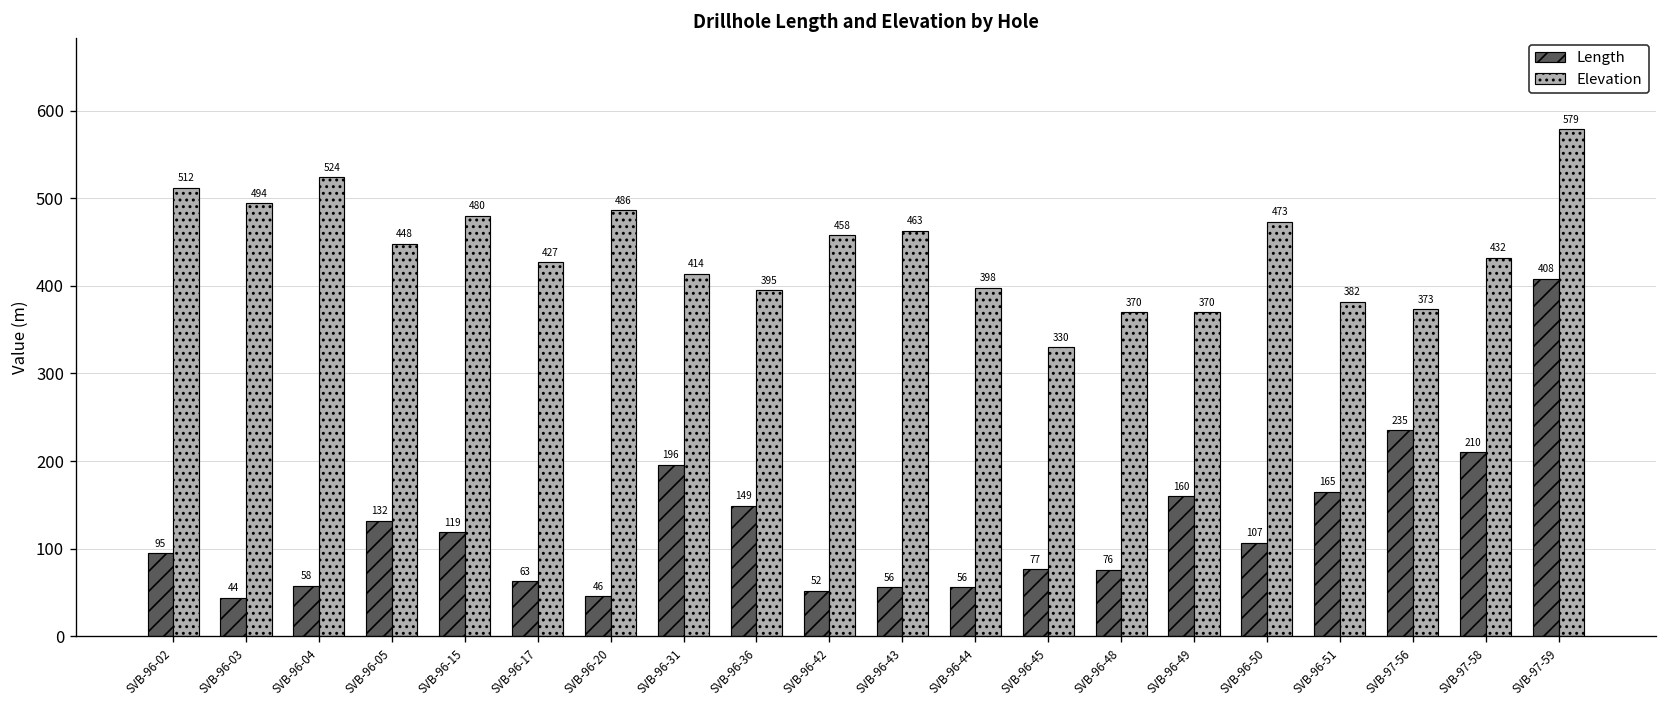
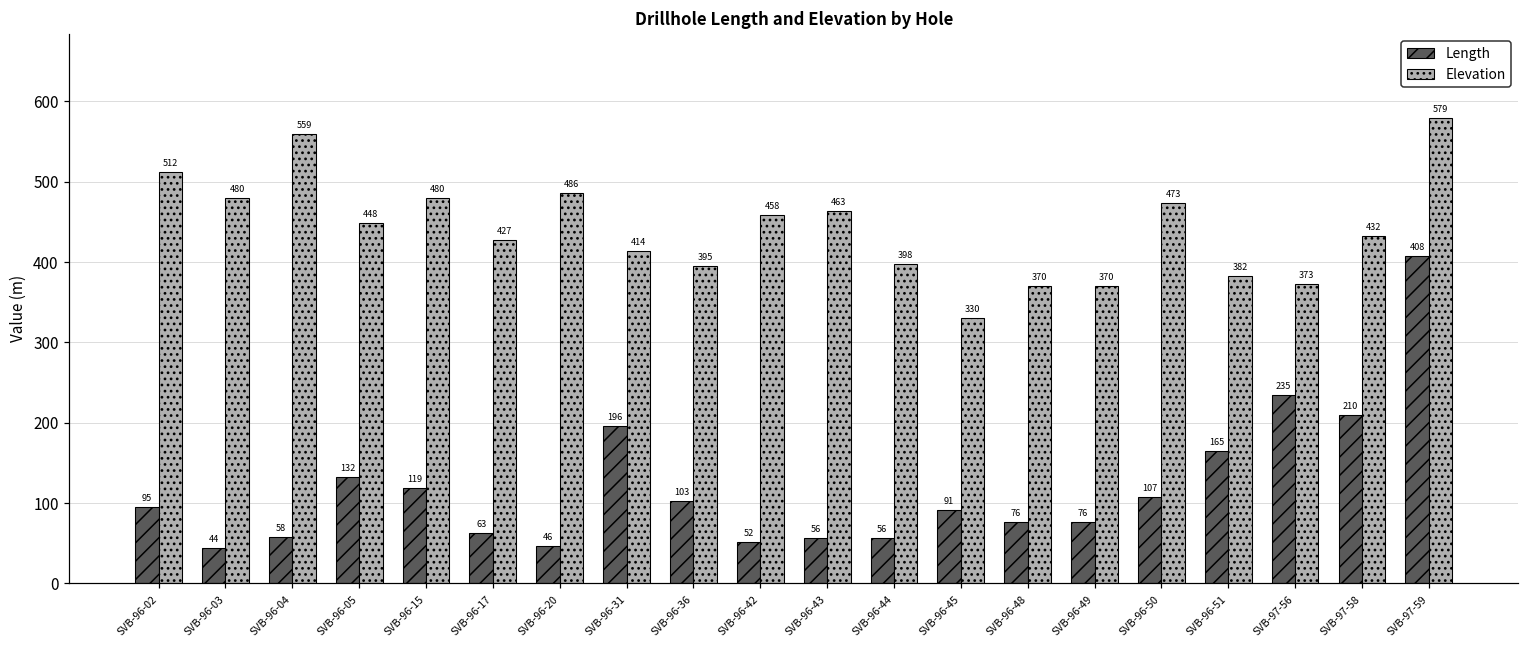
Elevation, SVB-96-03: 494 -> 480
Elevation, SVB-96-04: 524 -> 559
Length, SVB-96-36: 149 -> 103
Length, SVB-96-45: 77 -> 91
Length, SVB-96-49: 160 -> 76
